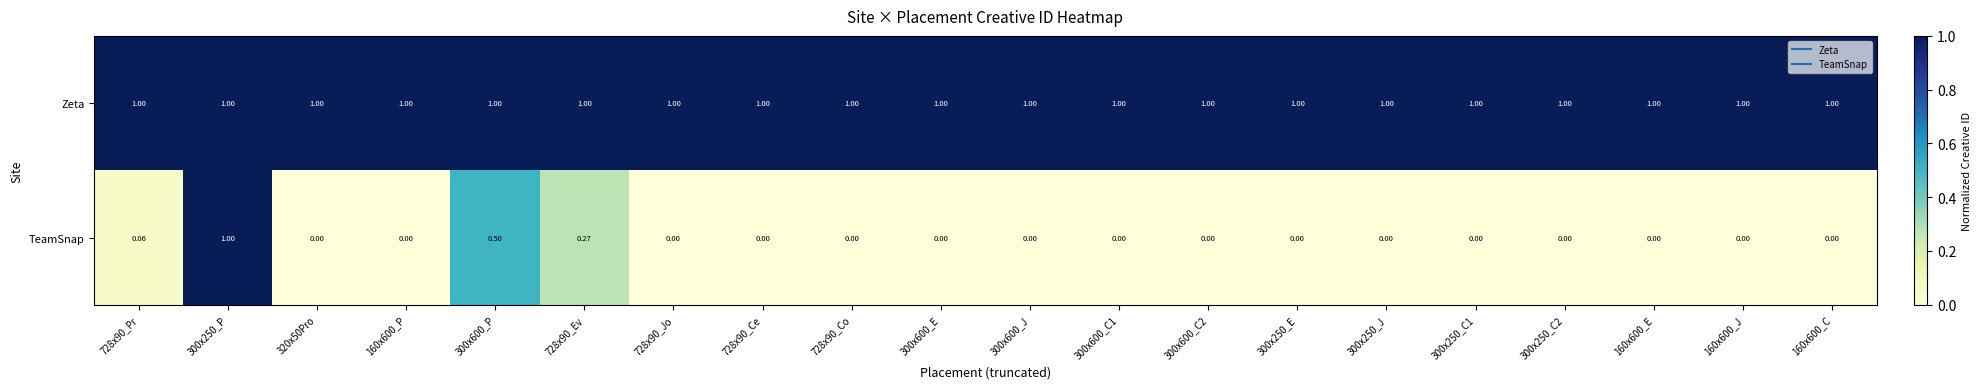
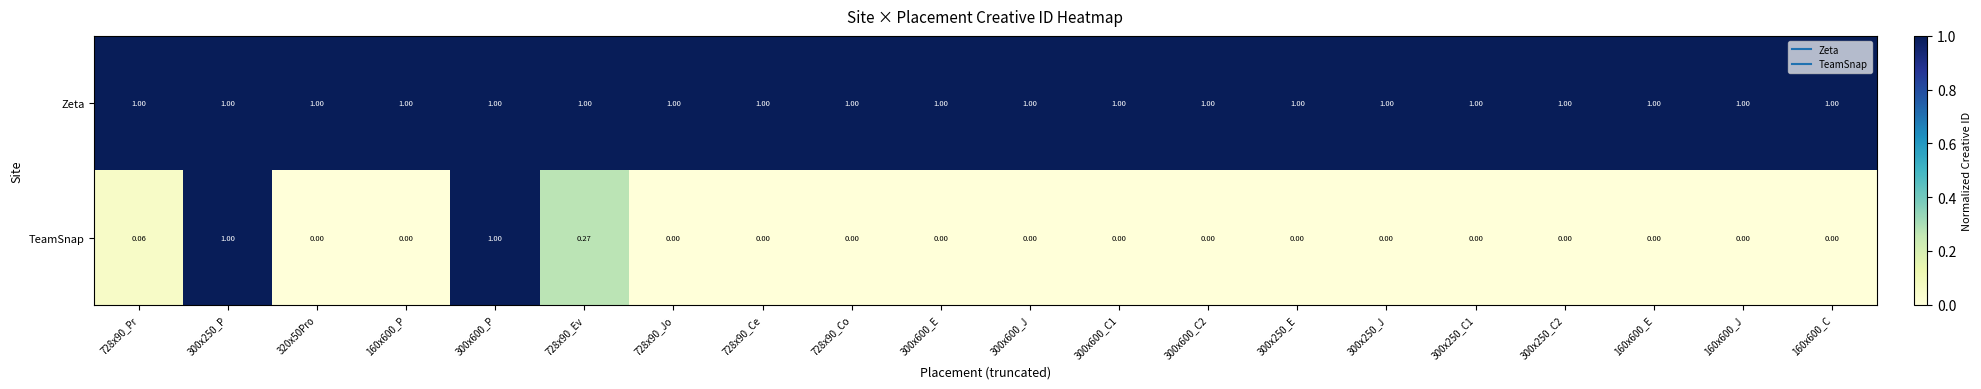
TeamSnap, 300x600_P: 0.50 -> 1.00
